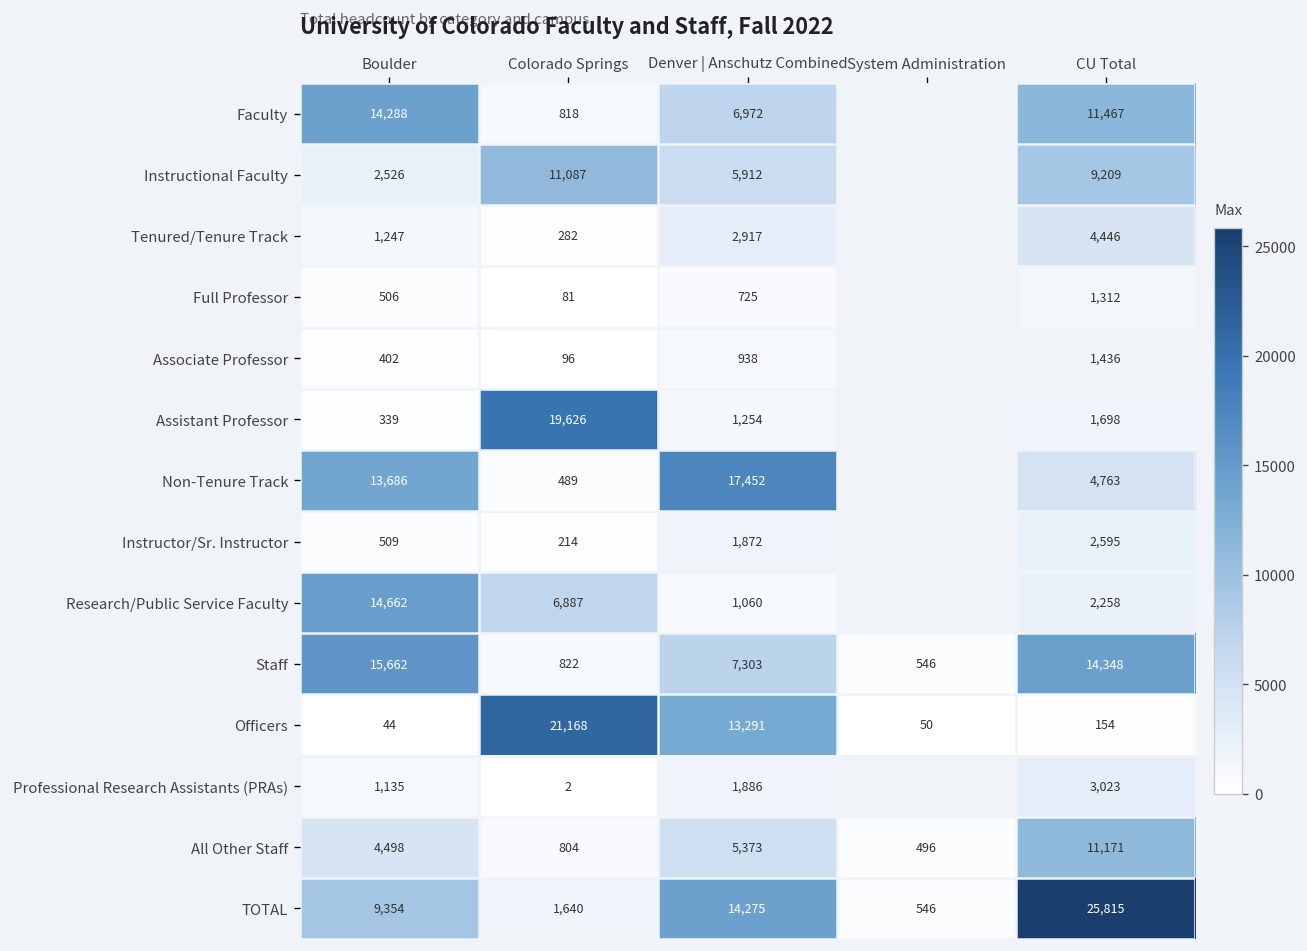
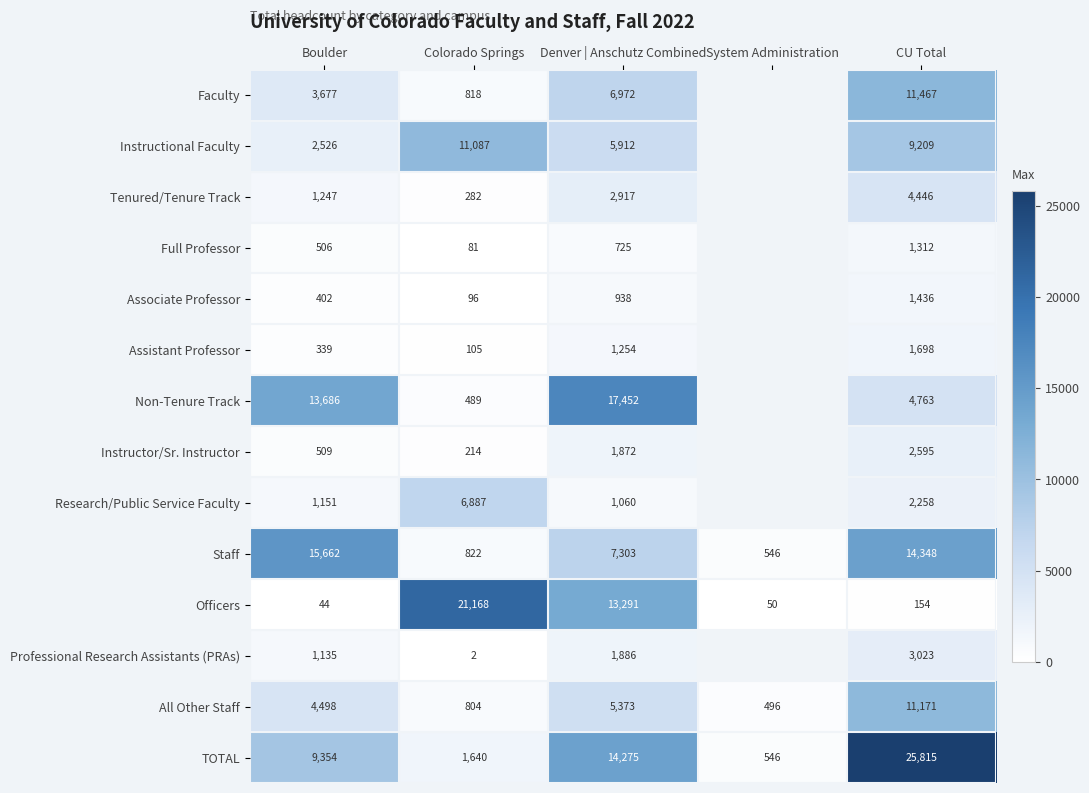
Faculty, Boulder: 14,288 -> 3,677
Assistant Professor, Colorado Springs: 19,626 -> 105
Research/Public Service Faculty, Boulder: 14,662 -> 1,151
